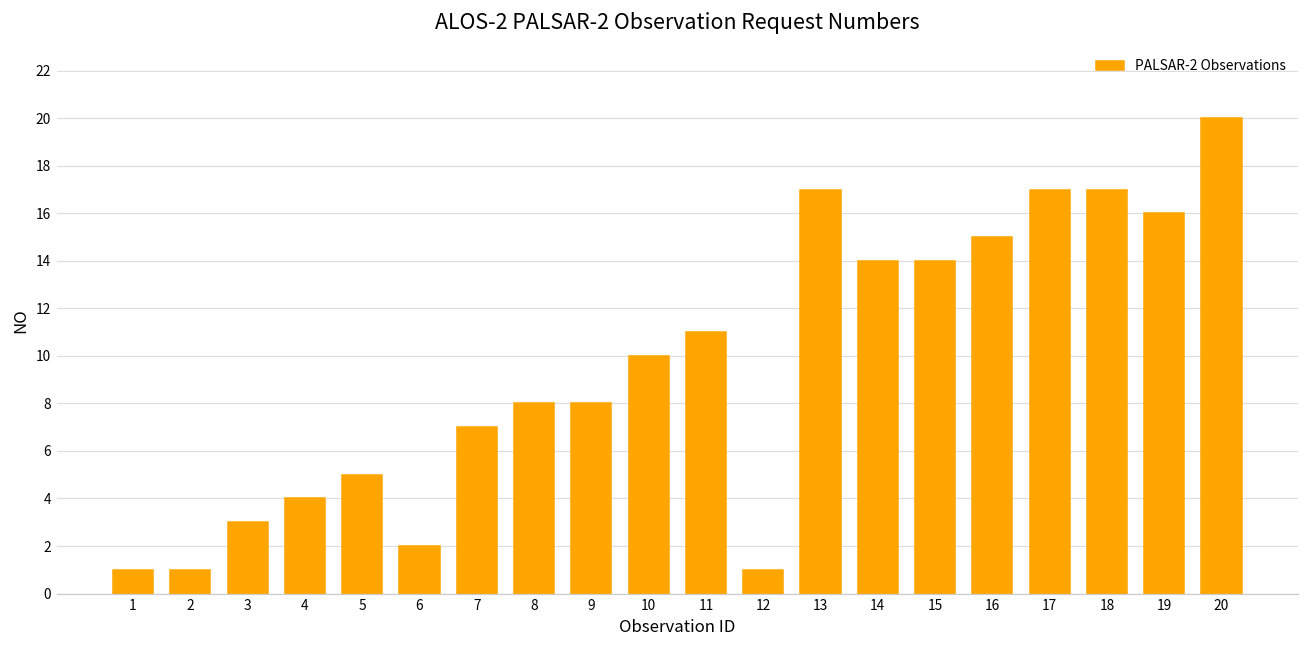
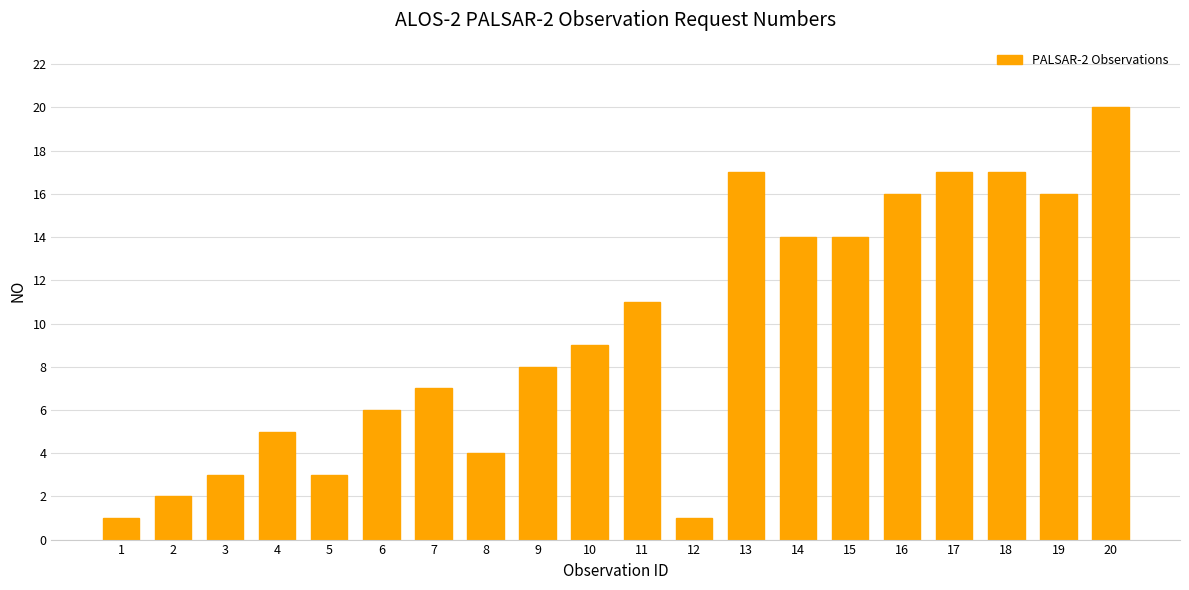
2: 1 -> 2
4: 4 -> 5
5: 5 -> 3
6: 2 -> 6
8: 8 -> 4
10: 10 -> 9
16: 15 -> 16
